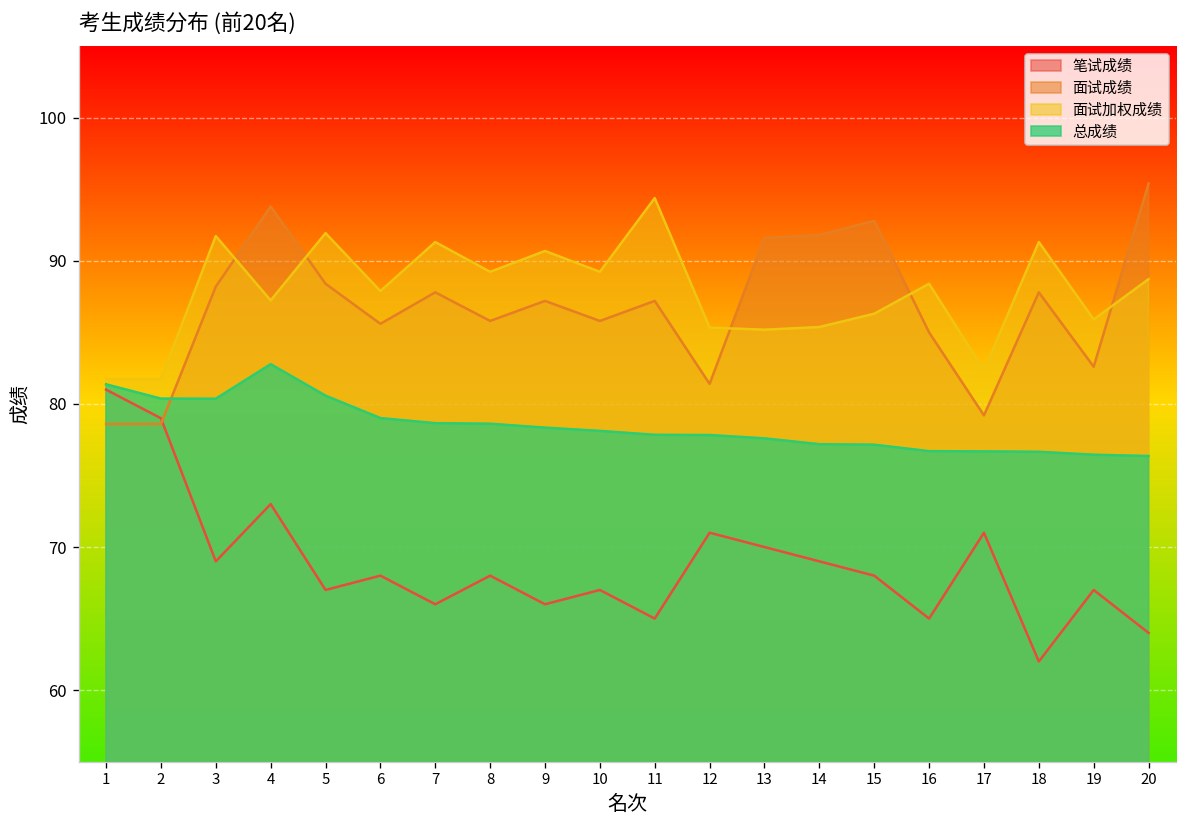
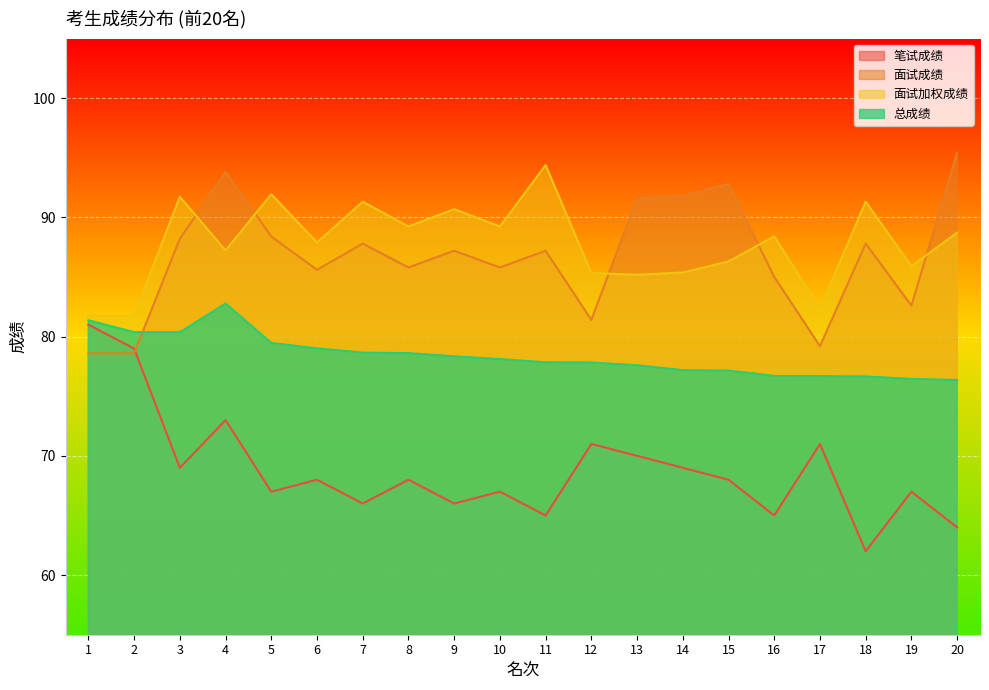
总成绩, 5: 80.6 -> 79.5
